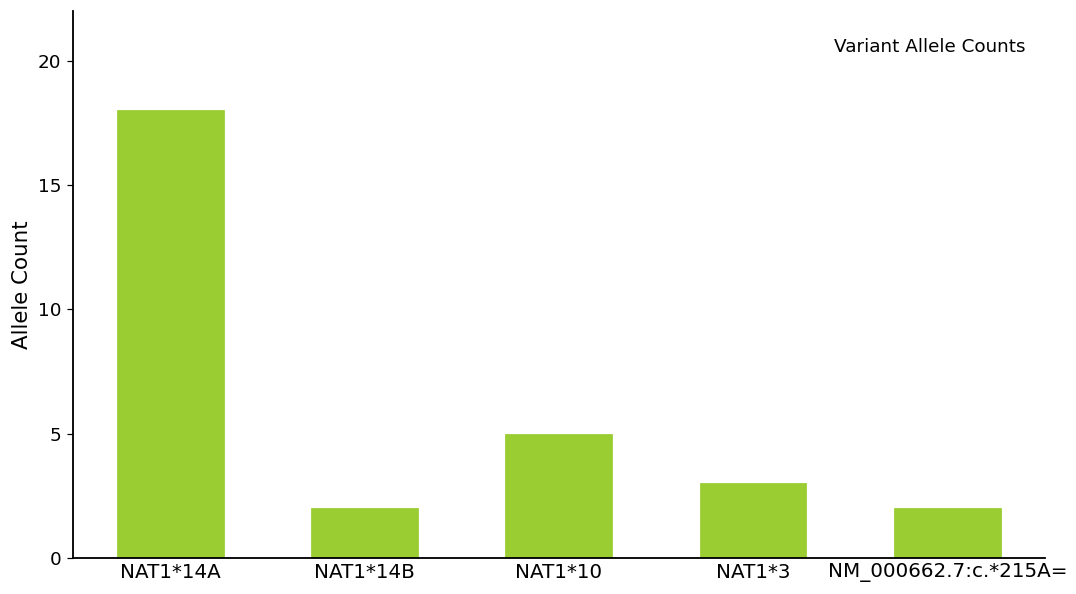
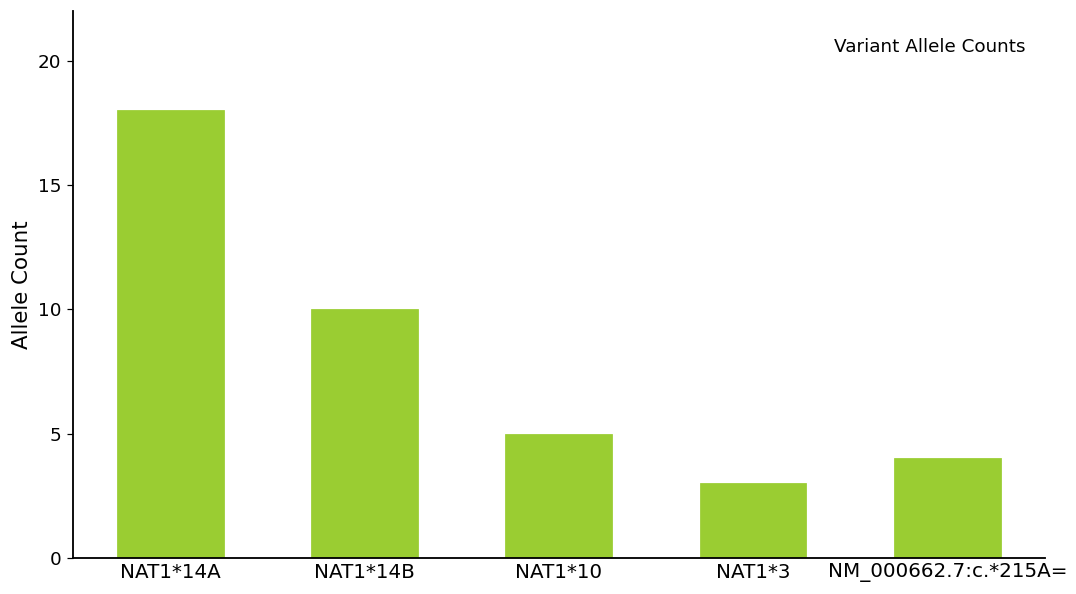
NAT1*14B: 2 -> 10
NM_000662.7:c.*215A=: 2 -> 4
